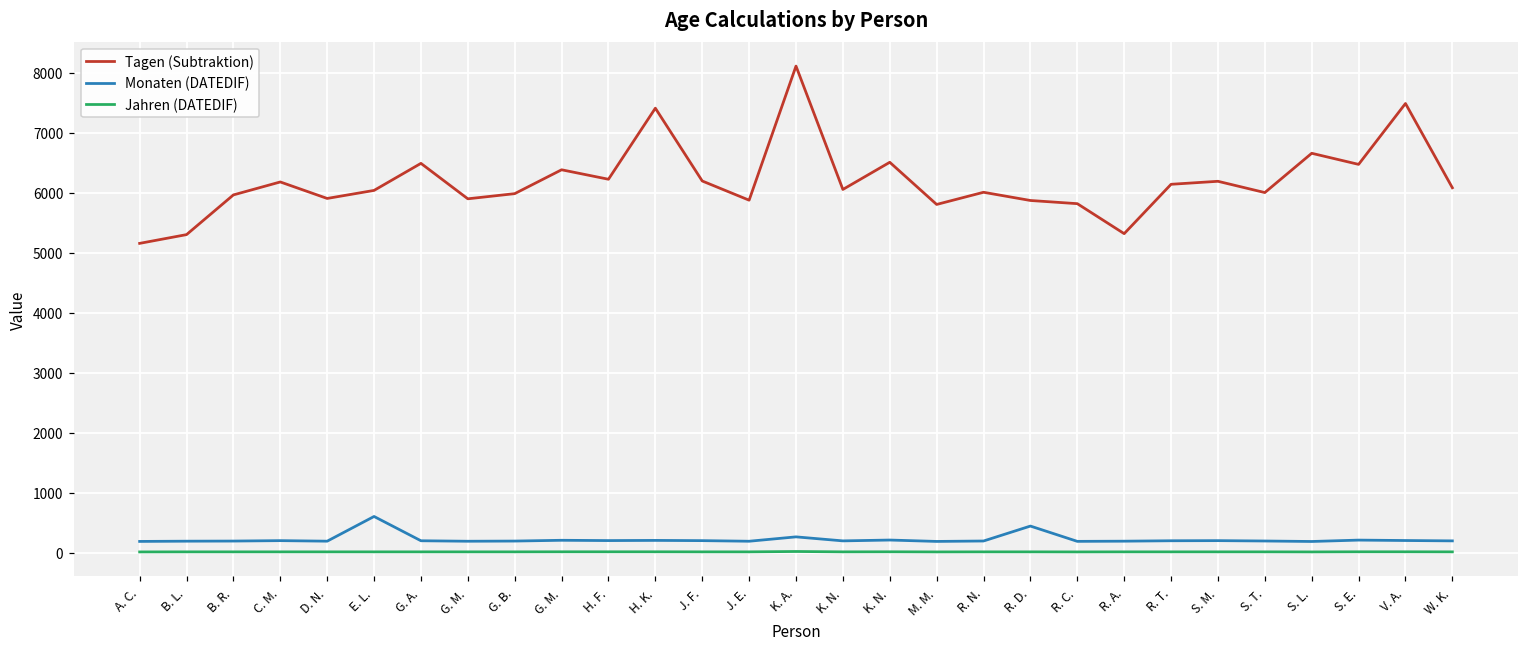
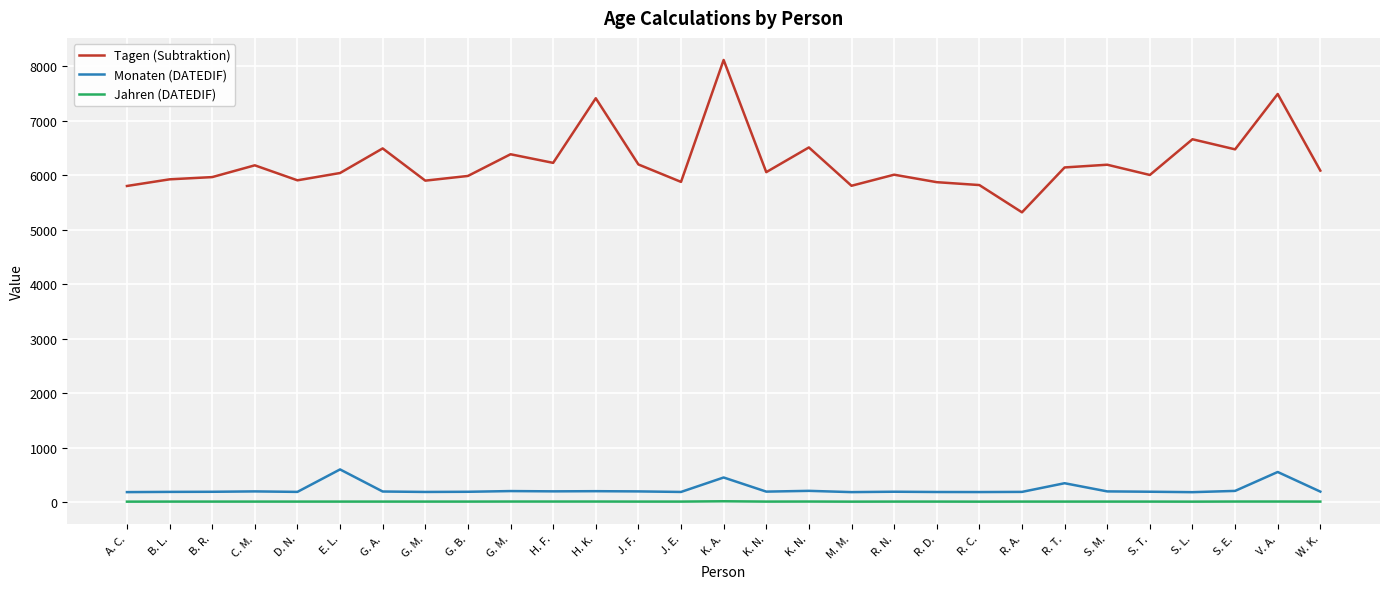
Tagen (Subtraktion), A. C.: 5200 -> 5800
Tagen (Subtraktion), B. L.: 5300 -> 5900
Monaten (DATEDIF), K. A.: 300 -> 500
Monaten (DATEDIF), R. D.: 400 -> 200
Monaten (DATEDIF), R. T.: 200 -> 400
Monaten (DATEDIF), V. A.: 200 -> 600
